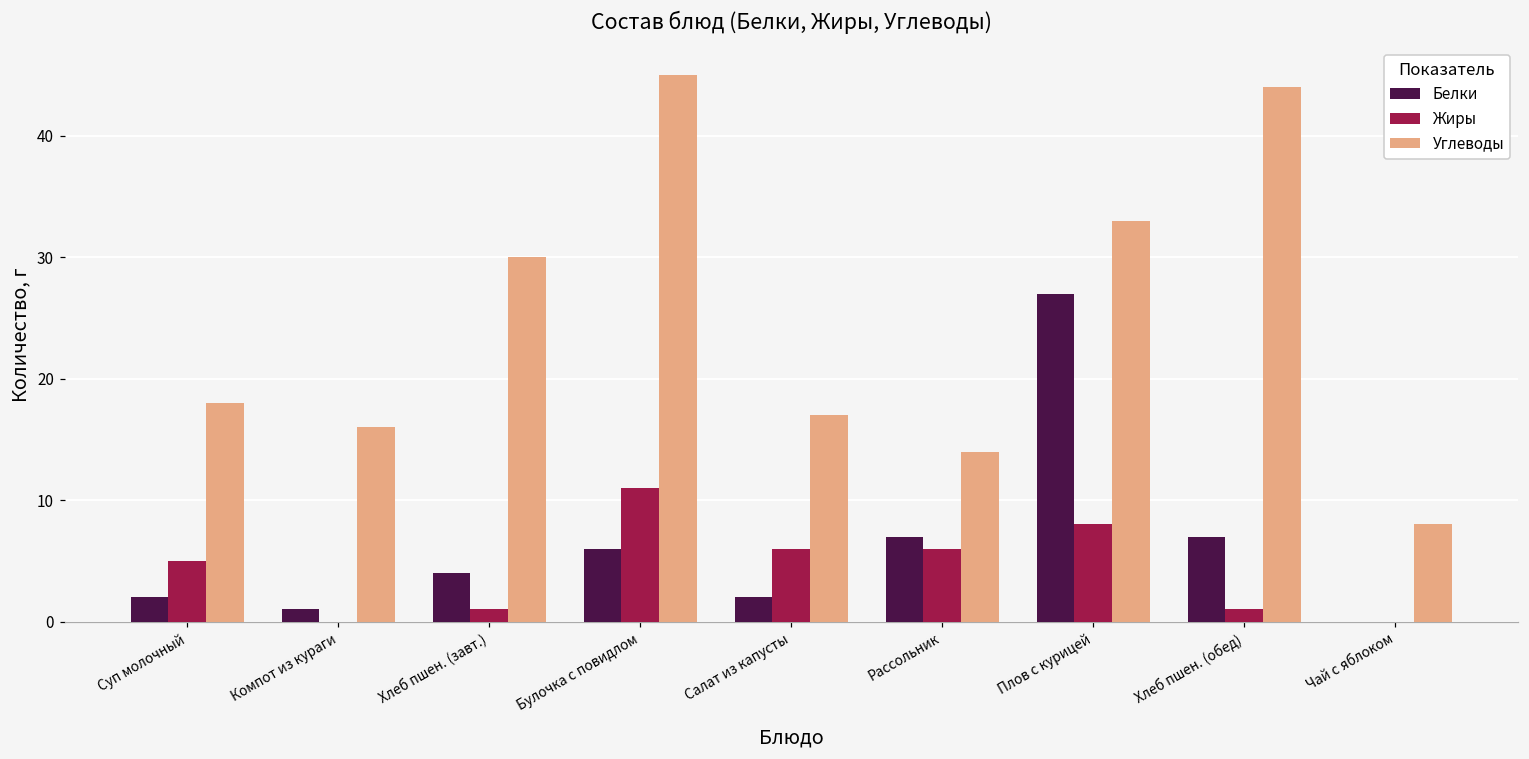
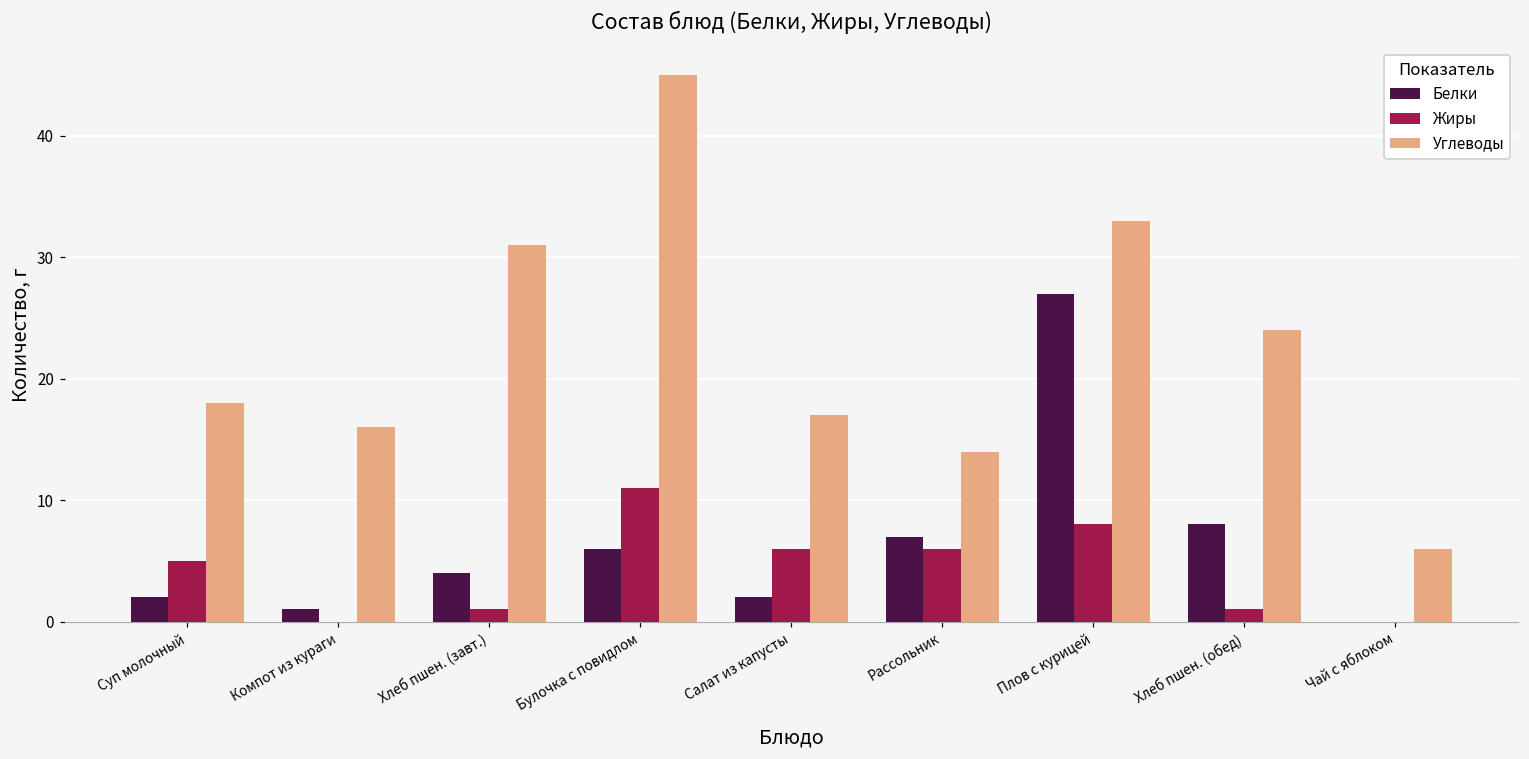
Углеводы, Хлеб пшен. (завт.): 30 -> 31
Белки, Хлеб пшен. (обед): 7 -> 8
Углеводы, Хлеб пшен. (обед): 44 -> 24
Углеводы, Чай с яблоком: 8 -> 6
